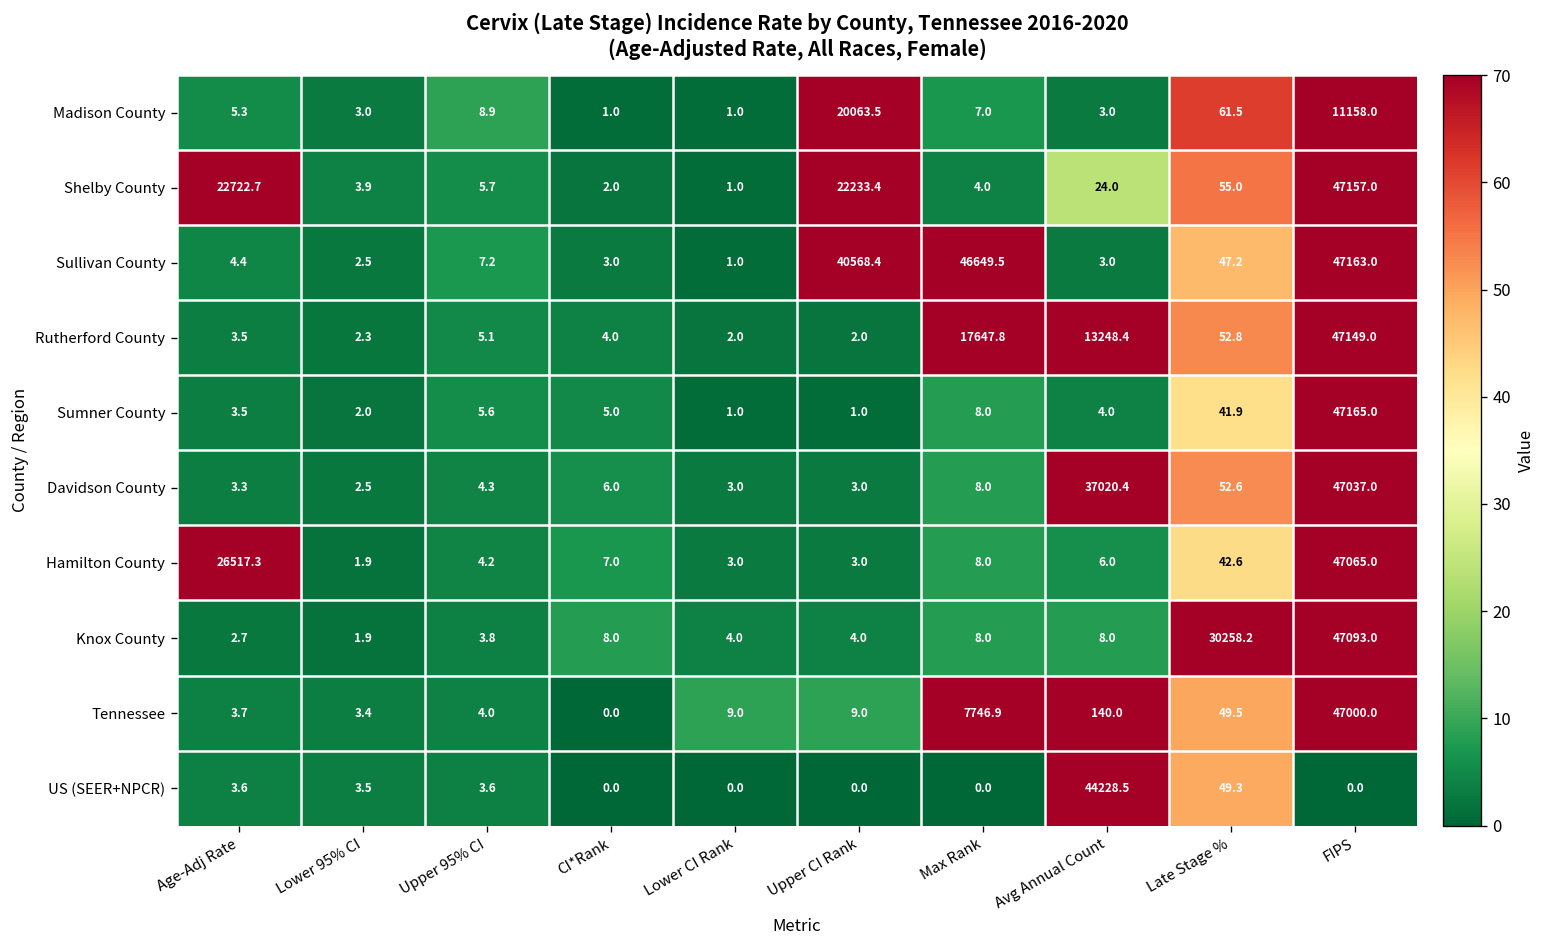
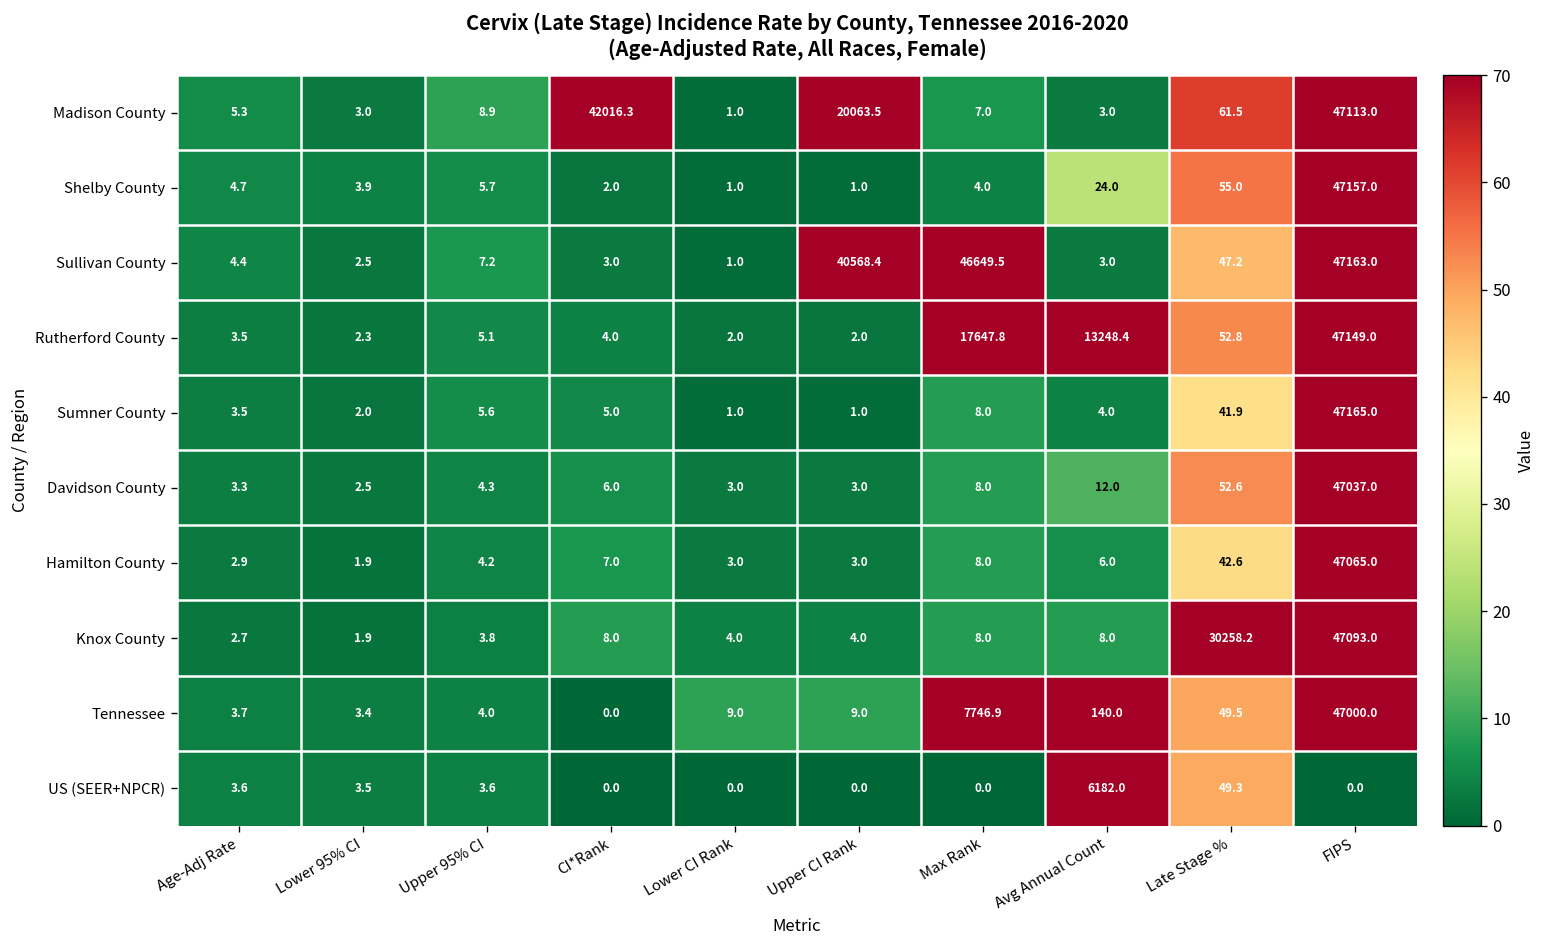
Madison County, CI*Rank: 1.0 -> 42016.3
Madison County, FIPS: 11158.0 -> 47113.0
Shelby County, Age-Adj Rate: 22722.7 -> 4.7
Shelby County, Upper CI Rank: 22233.4 -> 1.0
Davidson County, Avg Annual Count: 37020.4 -> 12.0
Hamilton County, Age-Adj Rate: 26517.3 -> 2.9
US (SEER+NPCR), Avg Annual Count: 44228.5 -> 6182.0
